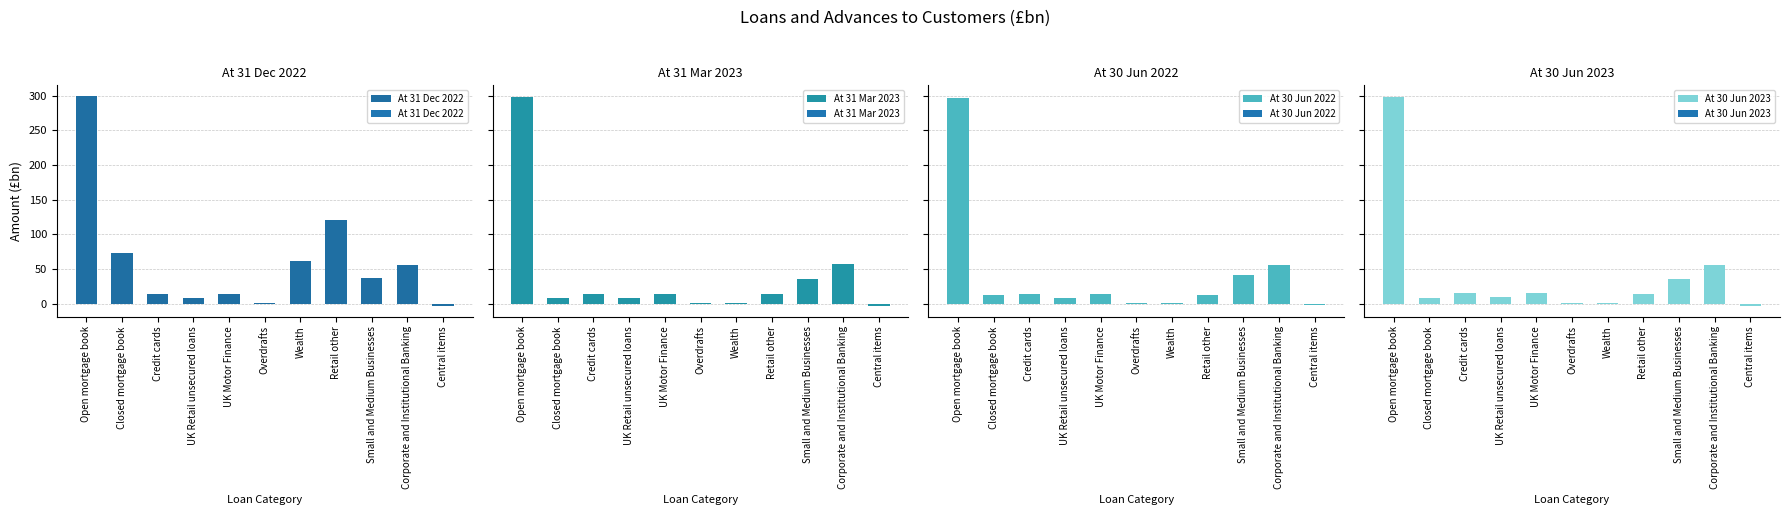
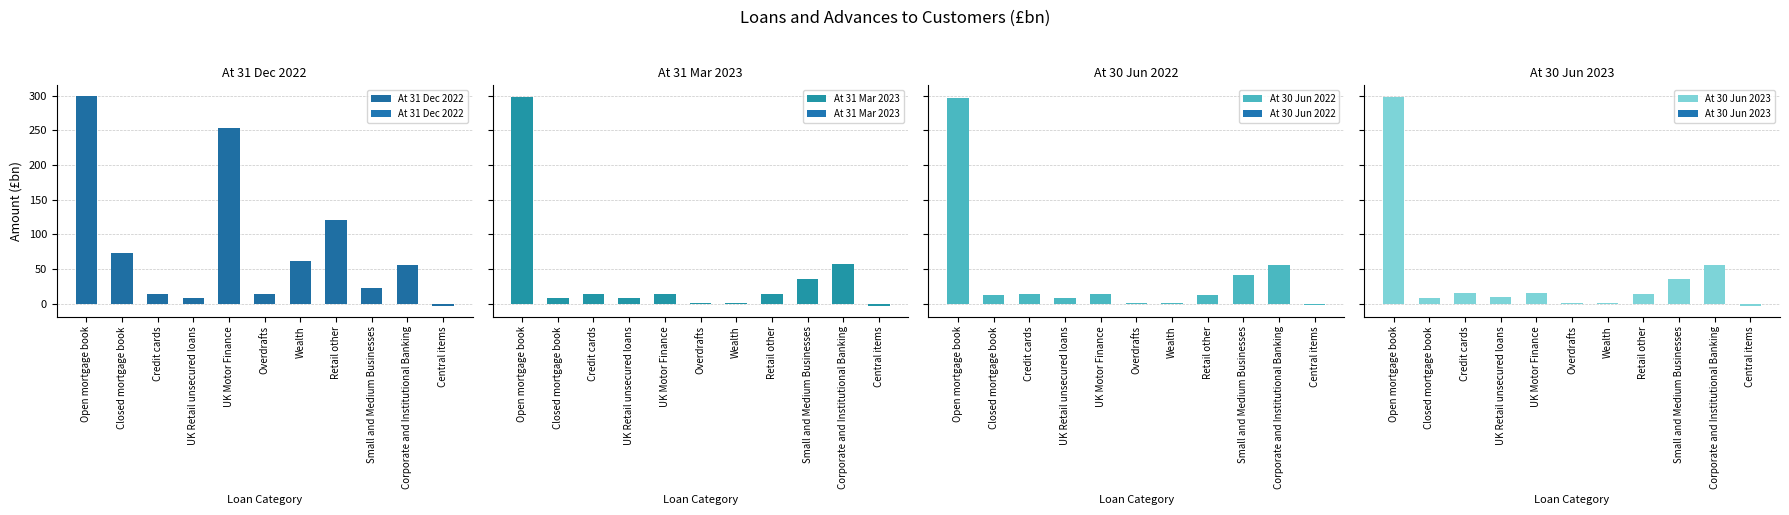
At 31 Dec 2022, UK Motor Finance: 10 -> 250
At 31 Dec 2022, Overdrafts: 0 -> 10
At 31 Dec 2022, Small and Medium Businesses: 40 -> 20
